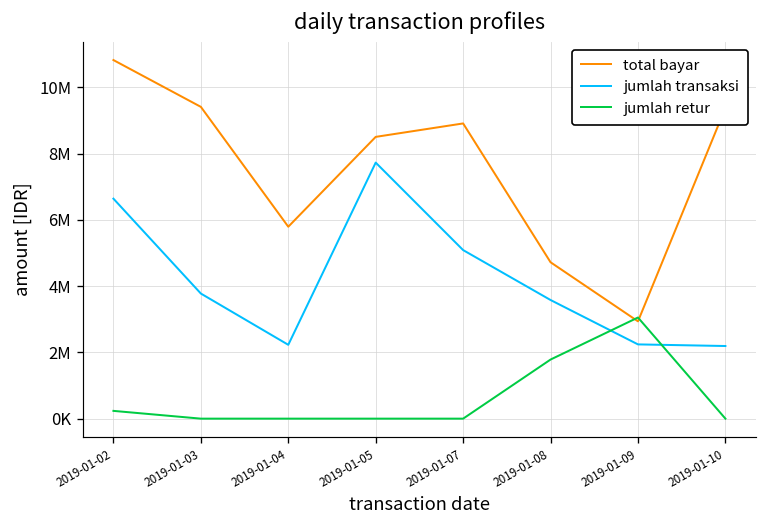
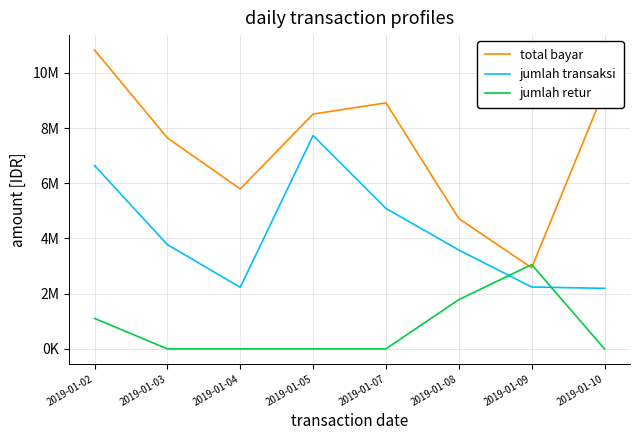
jumlah retur, 2019-01-02: 200000 -> 1100000
total bayar, 2019-01-03: 9400000 -> 7600000
